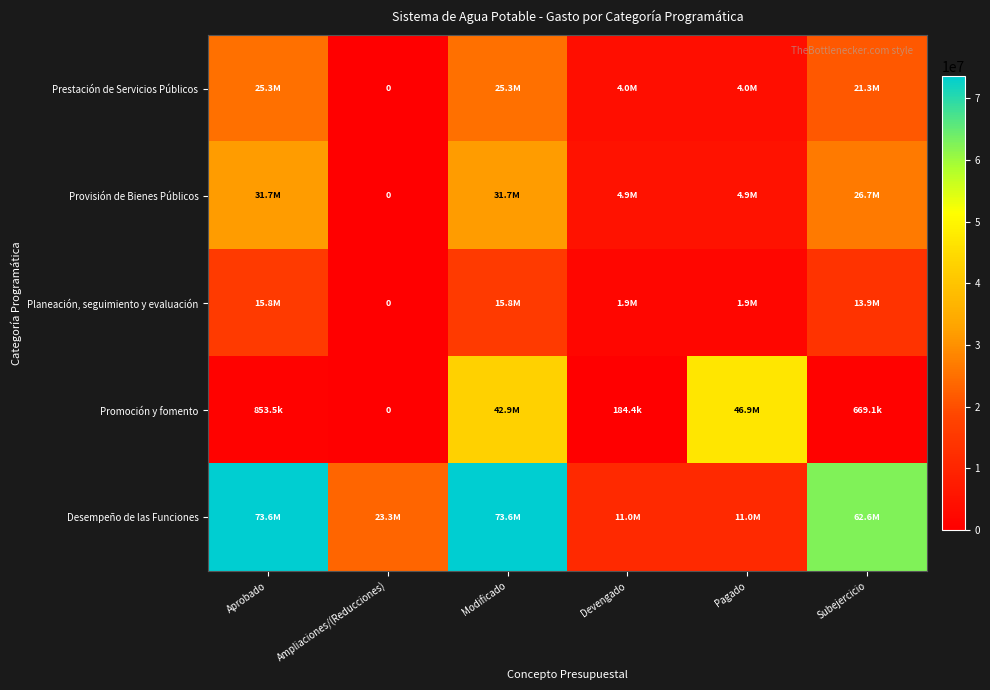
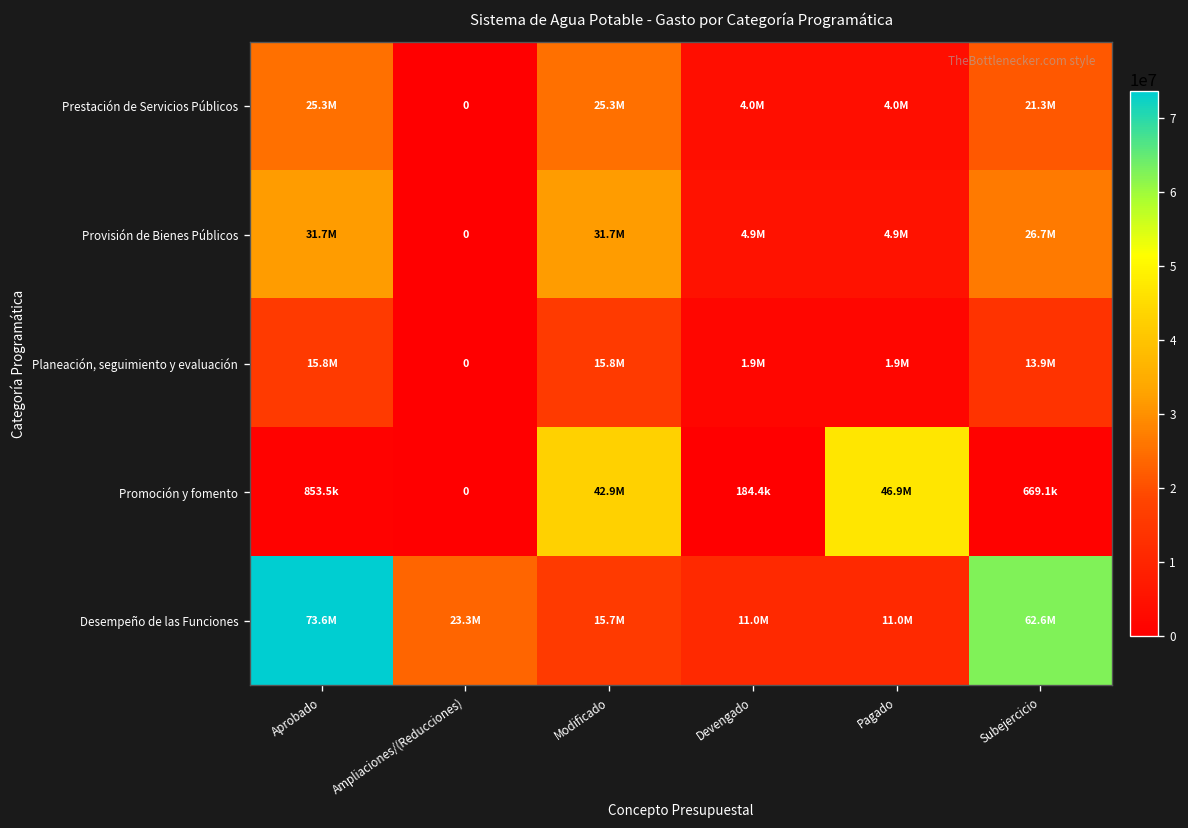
Desempeño de las Funciones, Modificado: 73.6M -> 15.7M
